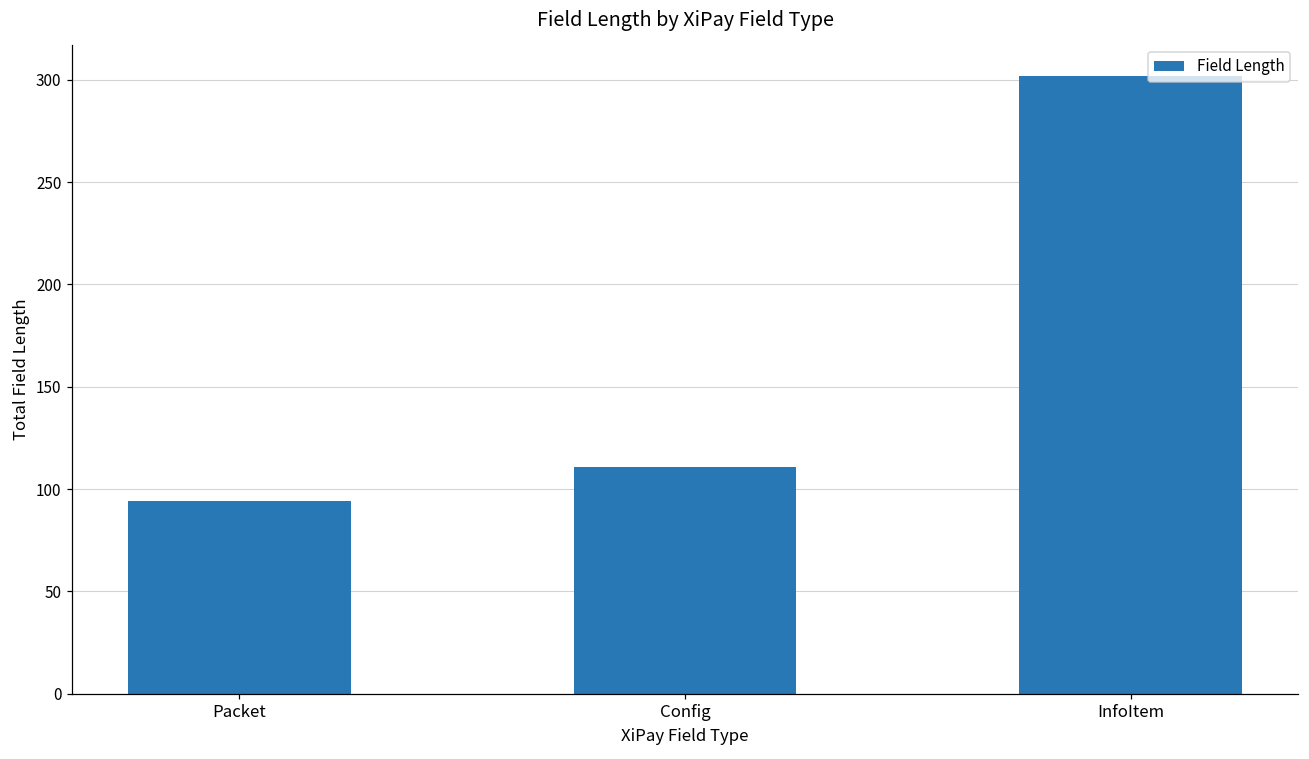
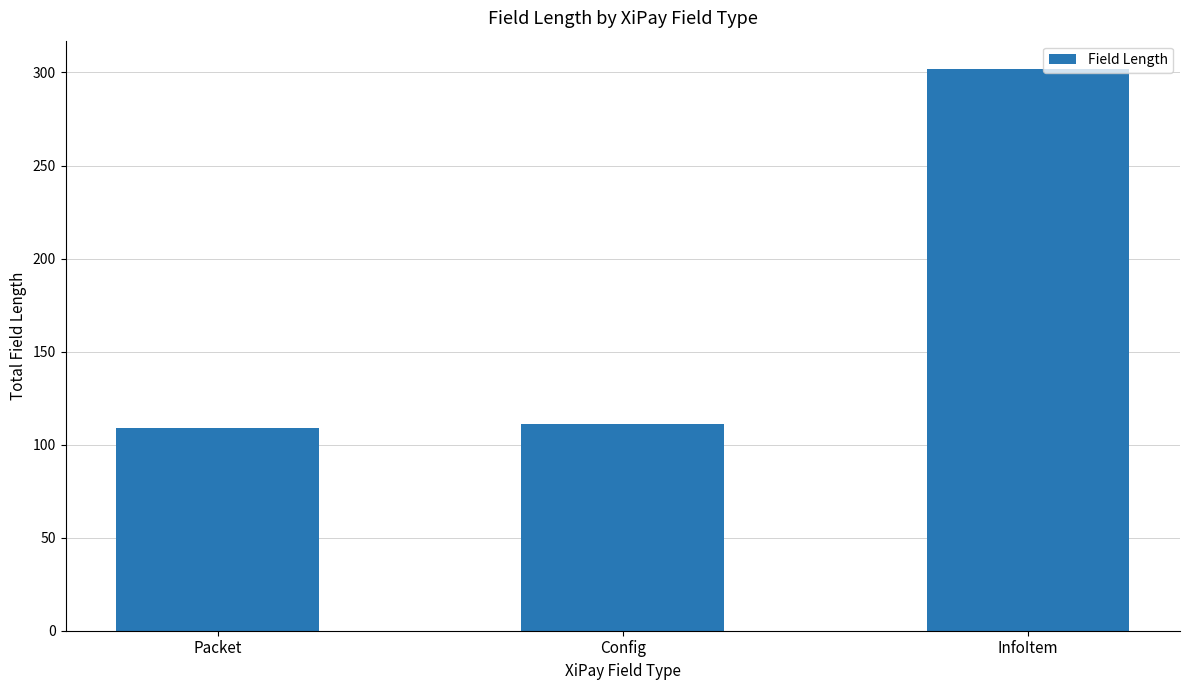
Packet: 94 -> 109
